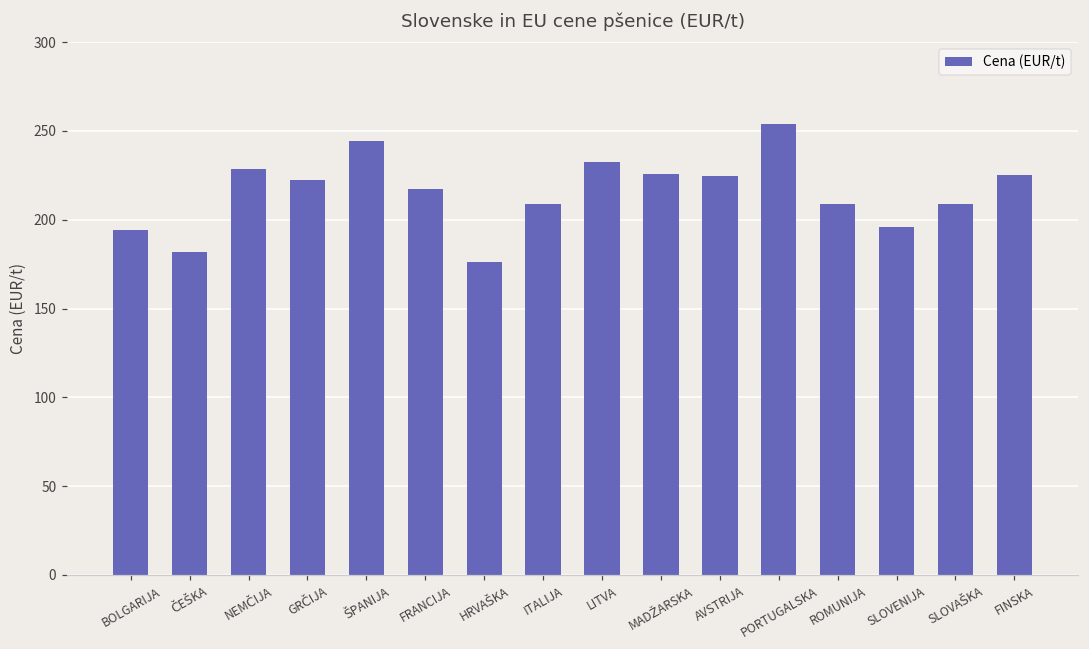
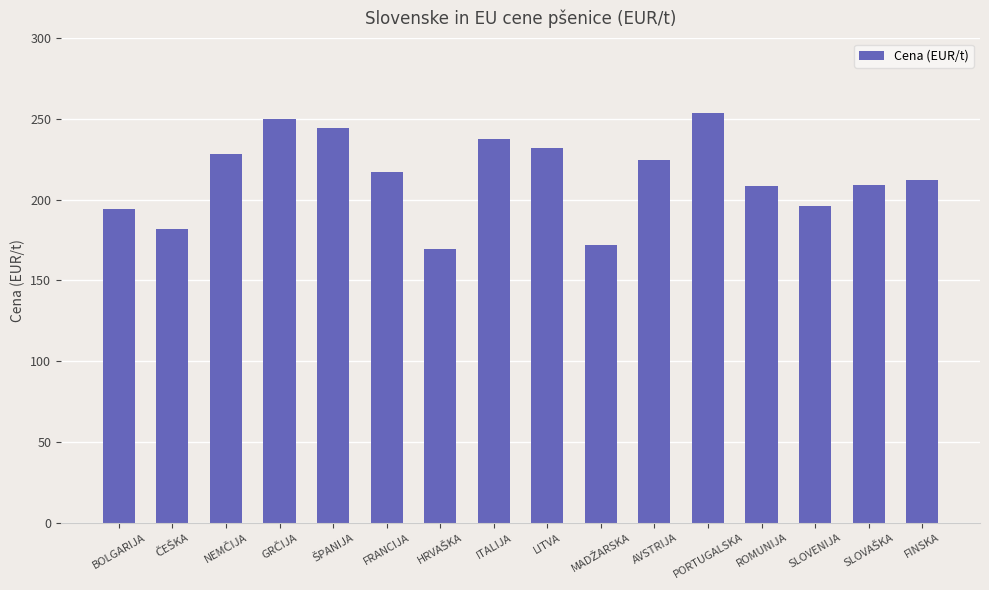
GRČIJA: 222 -> 250
HRVAŠKA: 176 -> 169
ITALIJA: 209 -> 238
MADŽARSKA: 226 -> 172
FINSKA: 225 -> 212
